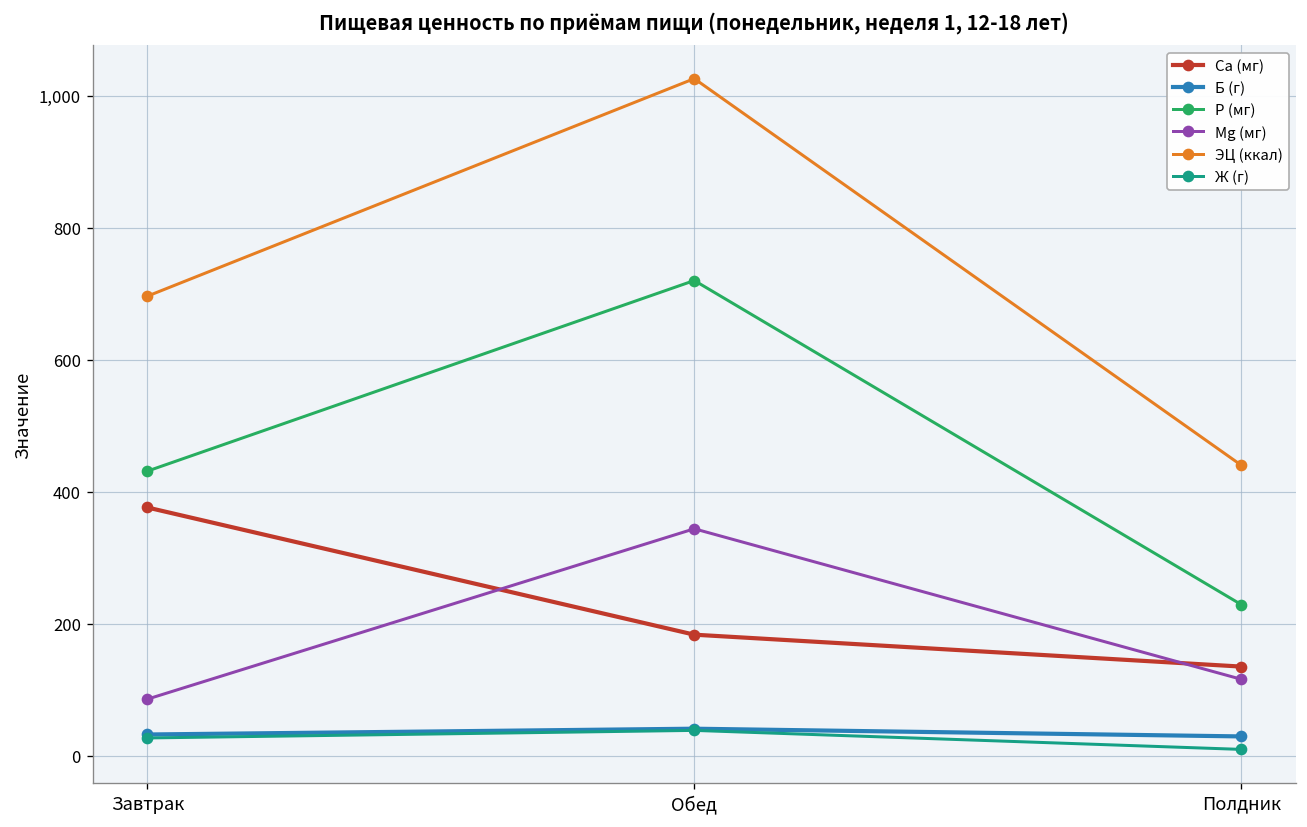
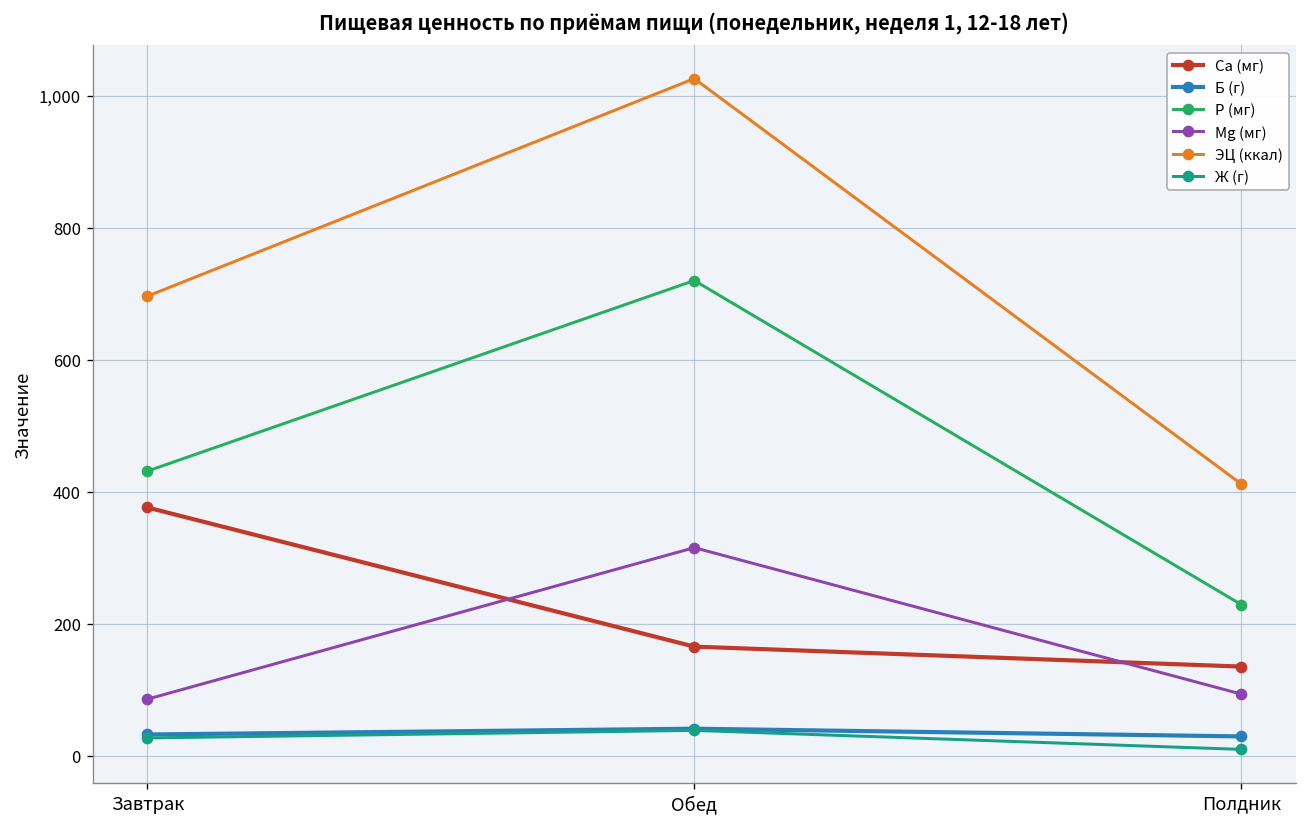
Ca (мг), Обед: 180 -> 170
Mg (мг), Обед: 340 -> 320
Mg (мг), Полдник: 120 -> 90
ЭЦ (ккал), Полдник: 440 -> 410
